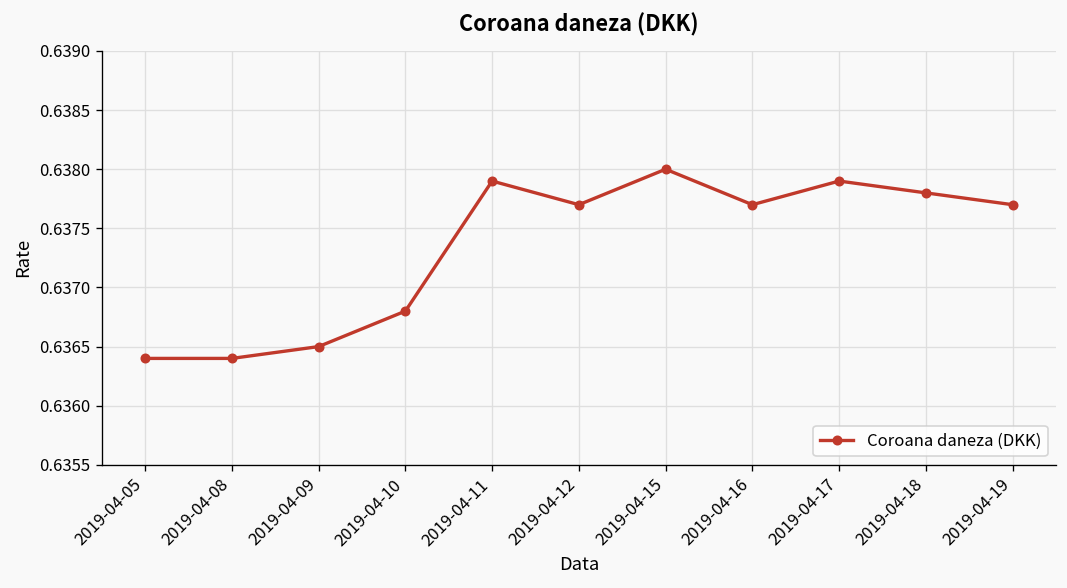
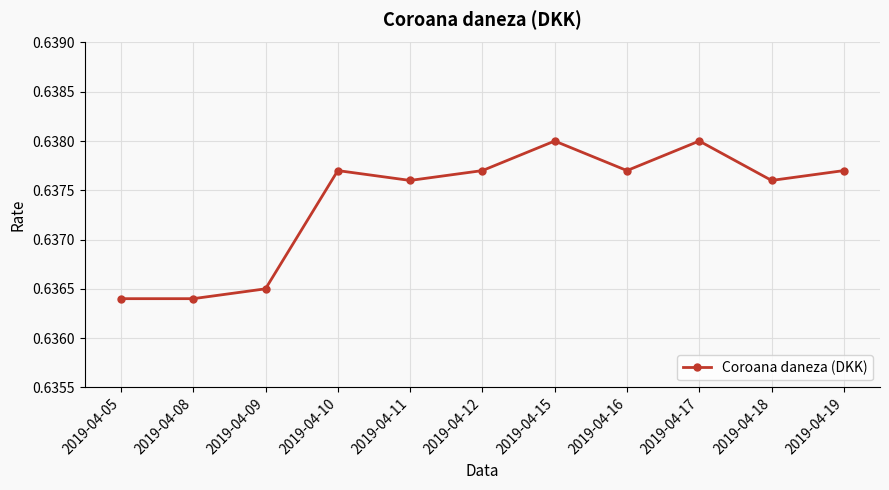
2019-04-10: 0.6368 -> 0.6377
2019-04-11: 0.6379 -> 0.6376
2019-04-17: 0.6379 -> 0.6380
2019-04-18: 0.6378 -> 0.6376
